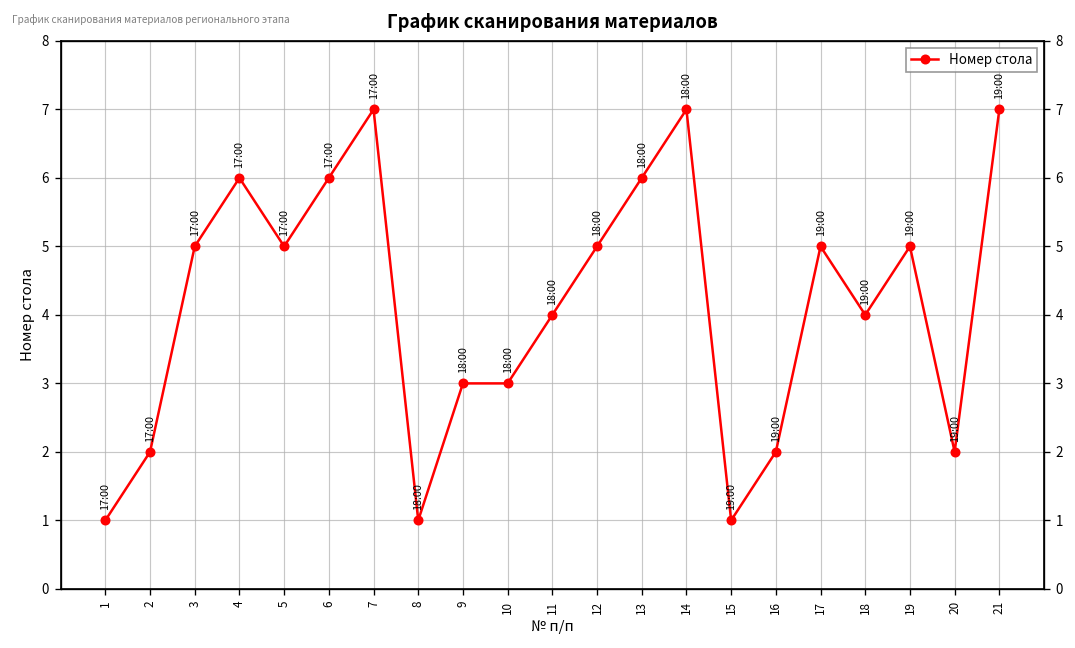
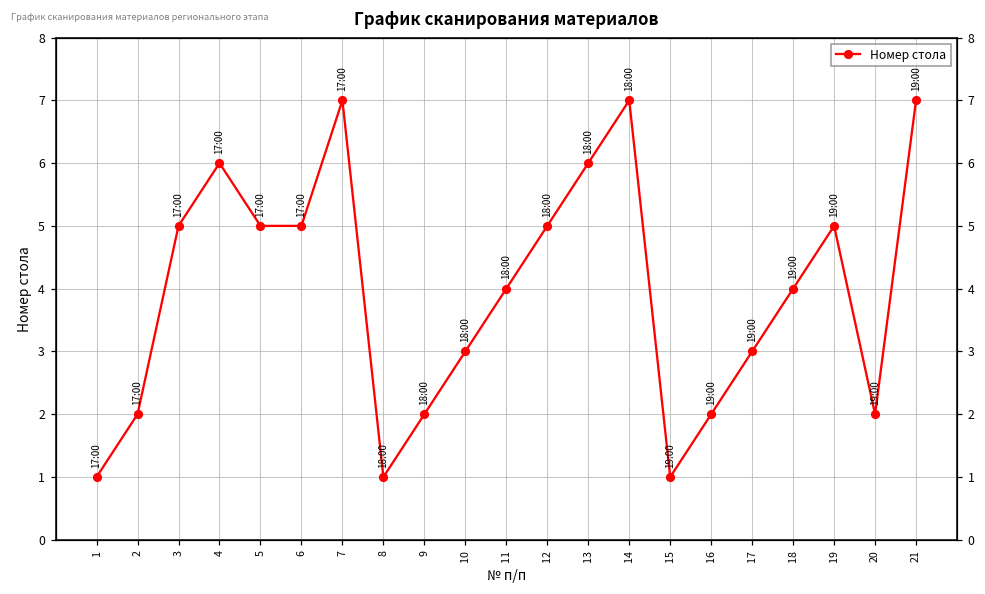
6: 6 -> 5
9: 3 -> 2
17: 5 -> 3
